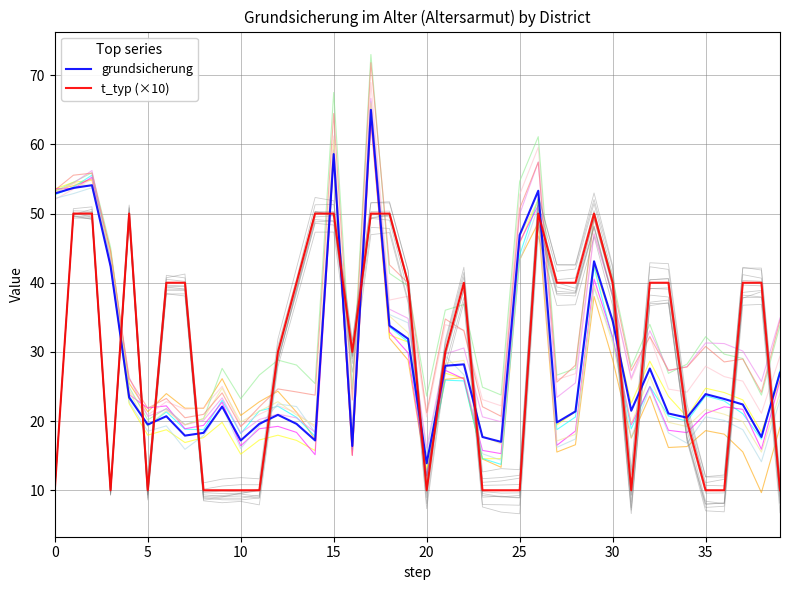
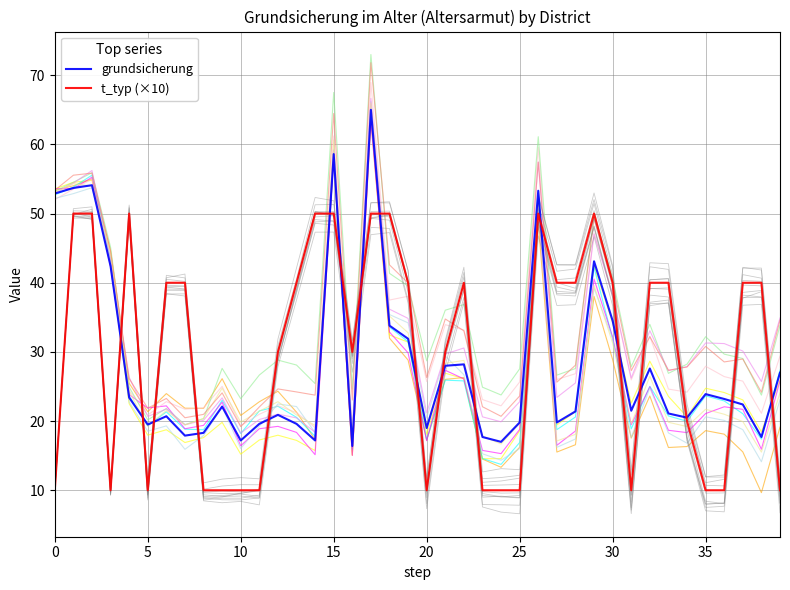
grundsicherung, 20: 14 -> 19
grundsicherung, 25: 47 -> 20
